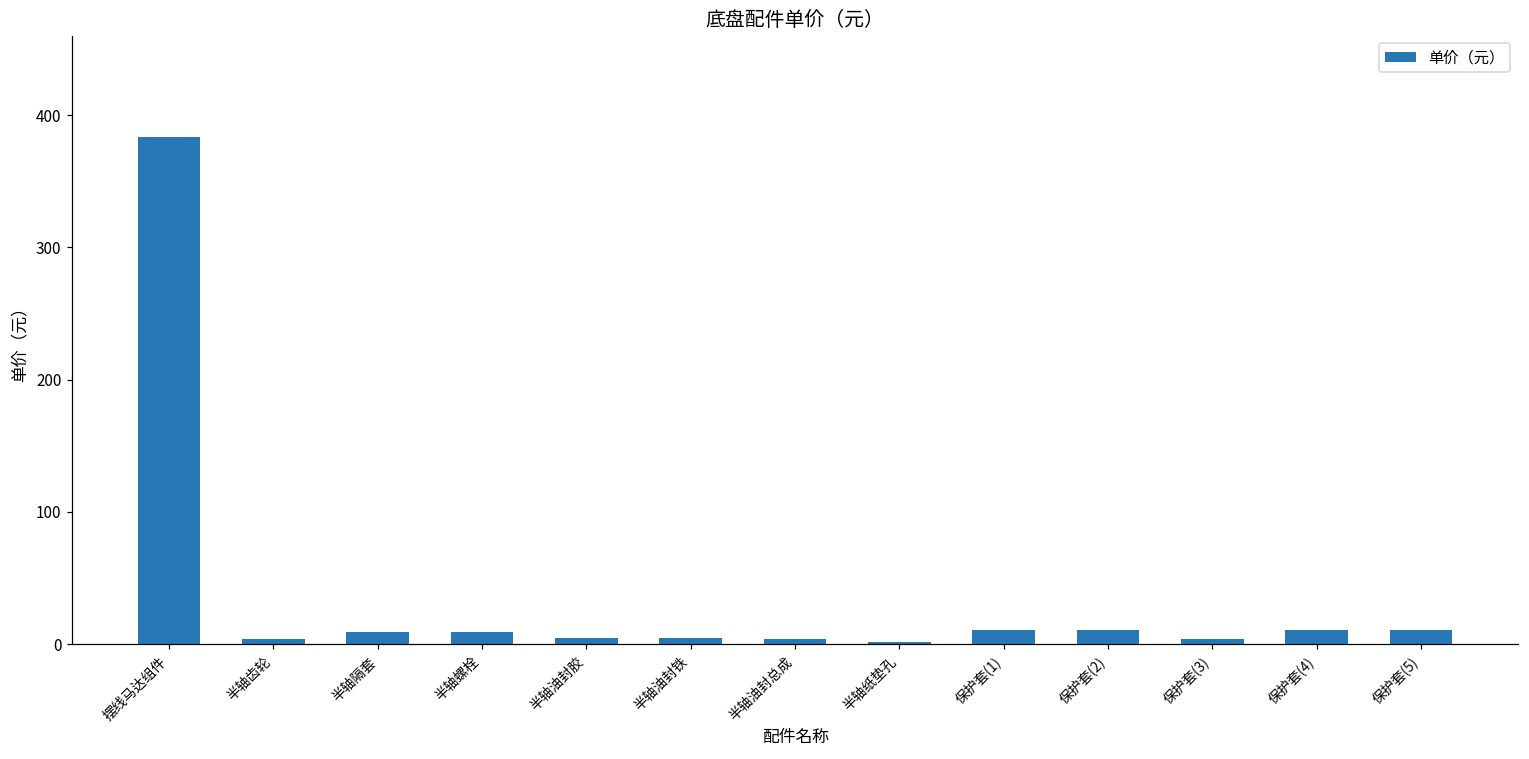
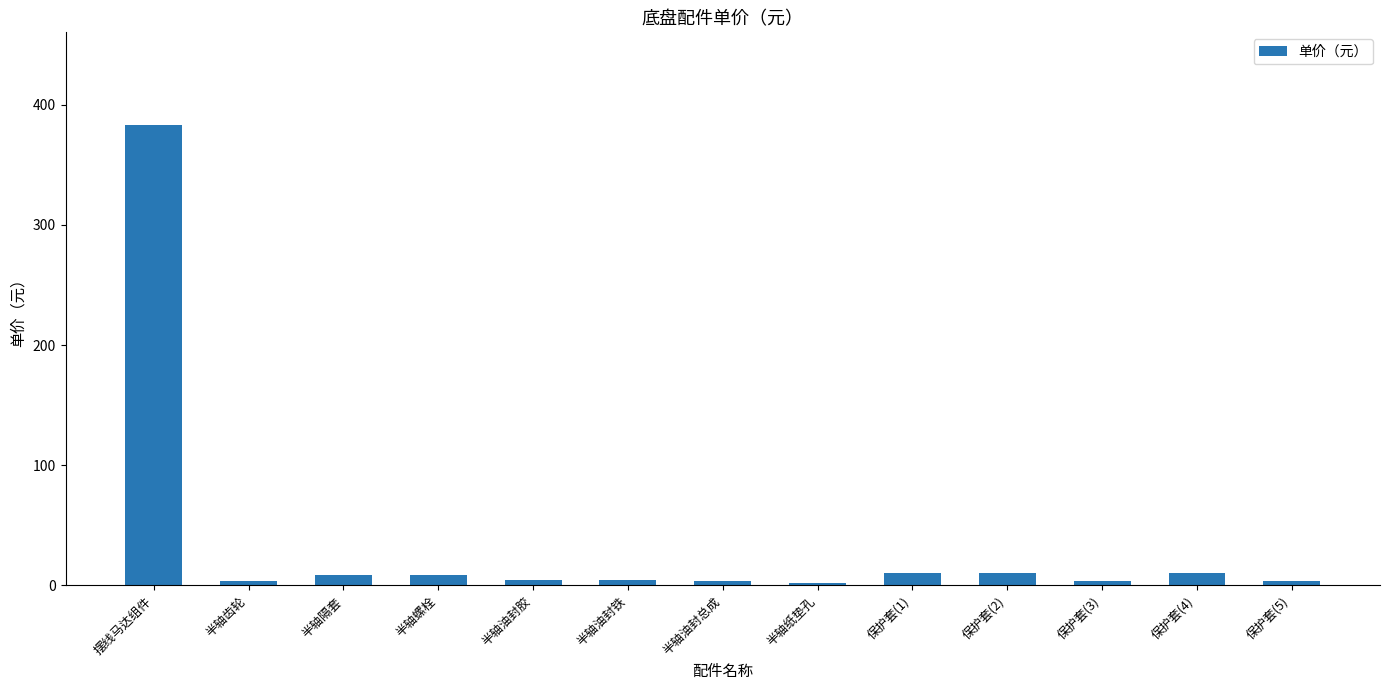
保护套(5): 11 -> 4
